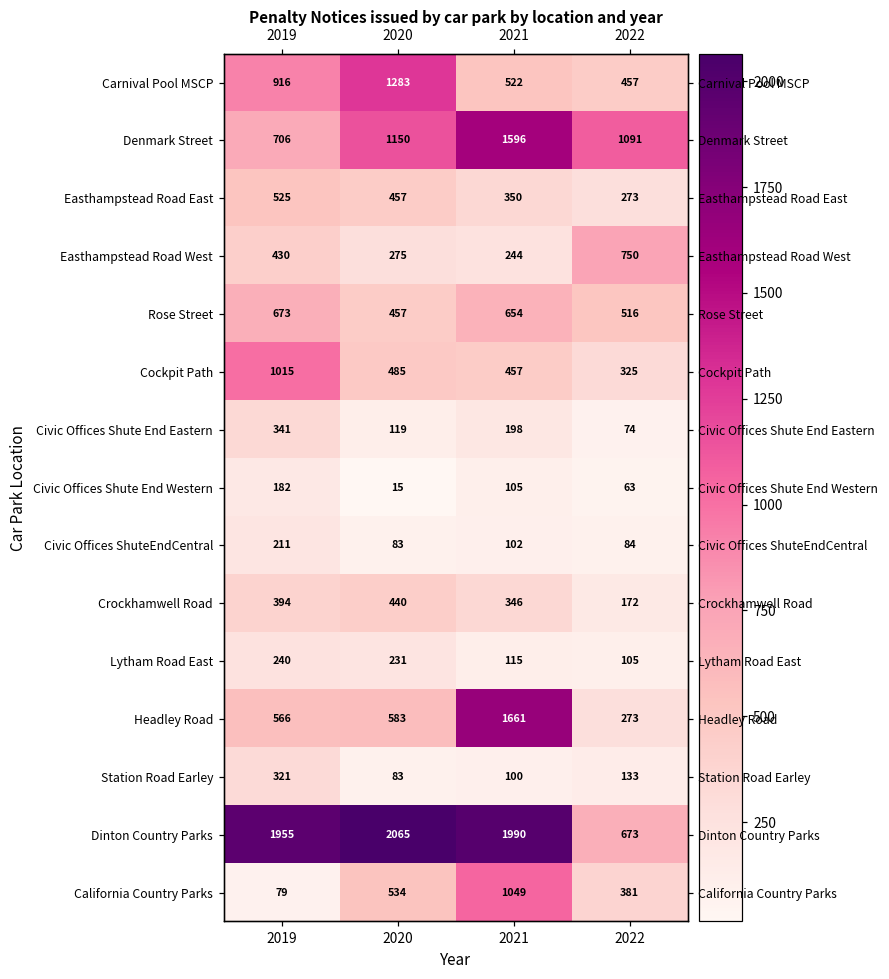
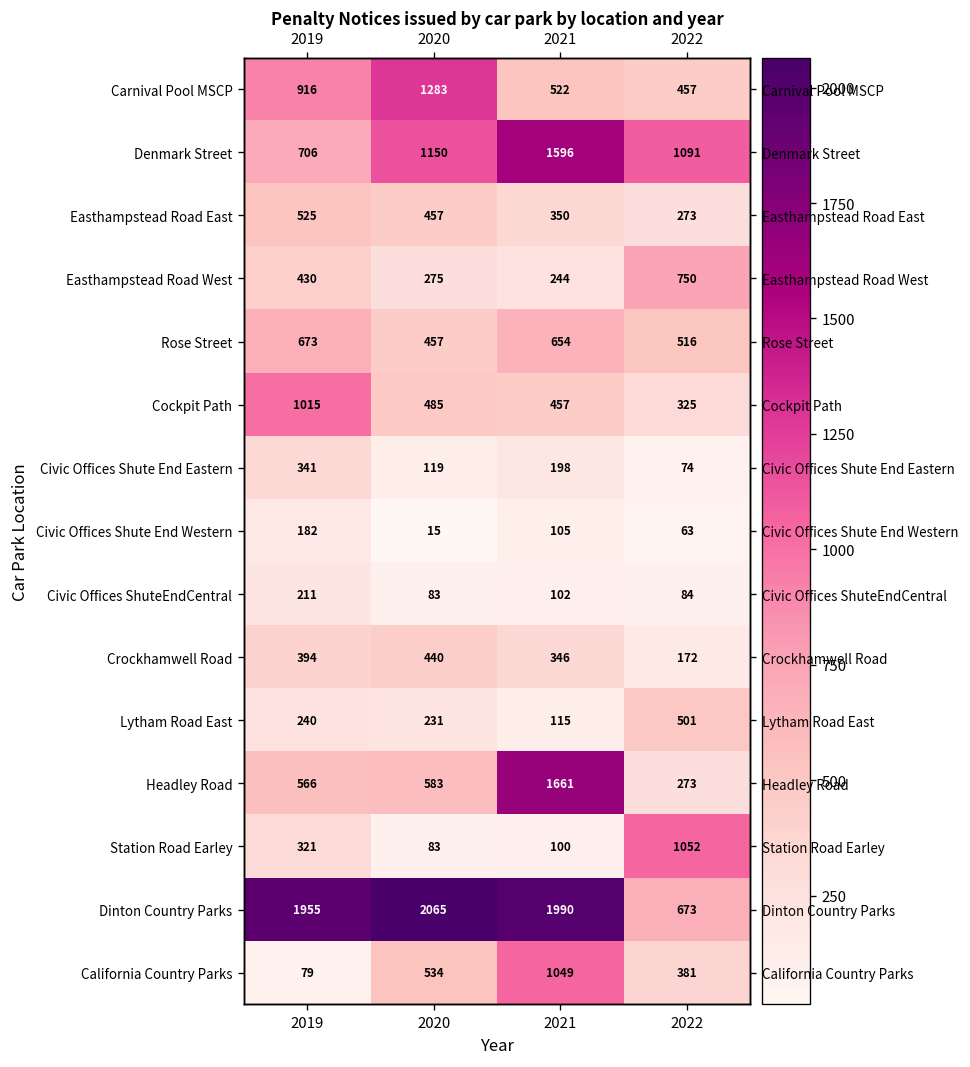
Lytham Road East, 2022: 105 -> 501
Station Road Earley, 2022: 133 -> 1052
